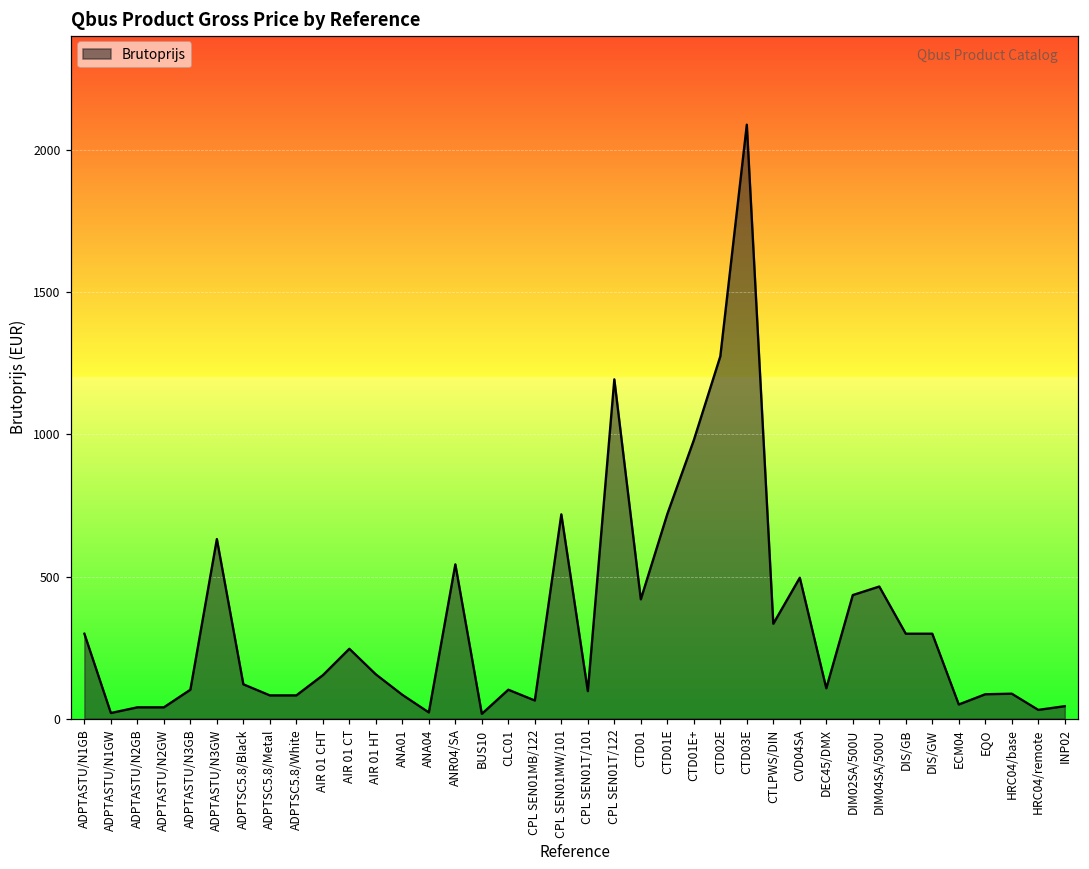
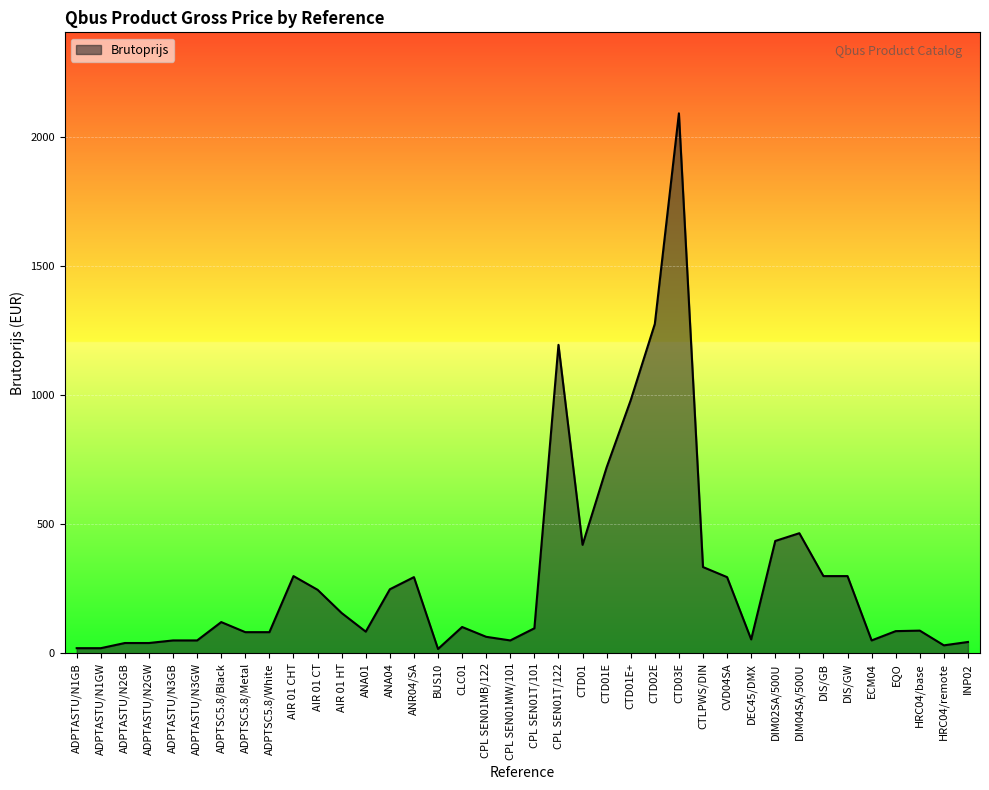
ADPTASTU/N1GB: 300 -> 20
ADPTASTU/N3GB: 100 -> 50
ADPTASTU/N3GW: 630 -> 50
AIR 01 CHT: 150 -> 300
ANA04: 20 -> 250
ANR04/SA: 540 -> 300
CPL SEN01MW/101: 720 -> 50
CVD04SA: 500 -> 300
DEC45/DMX: 110 -> 50
